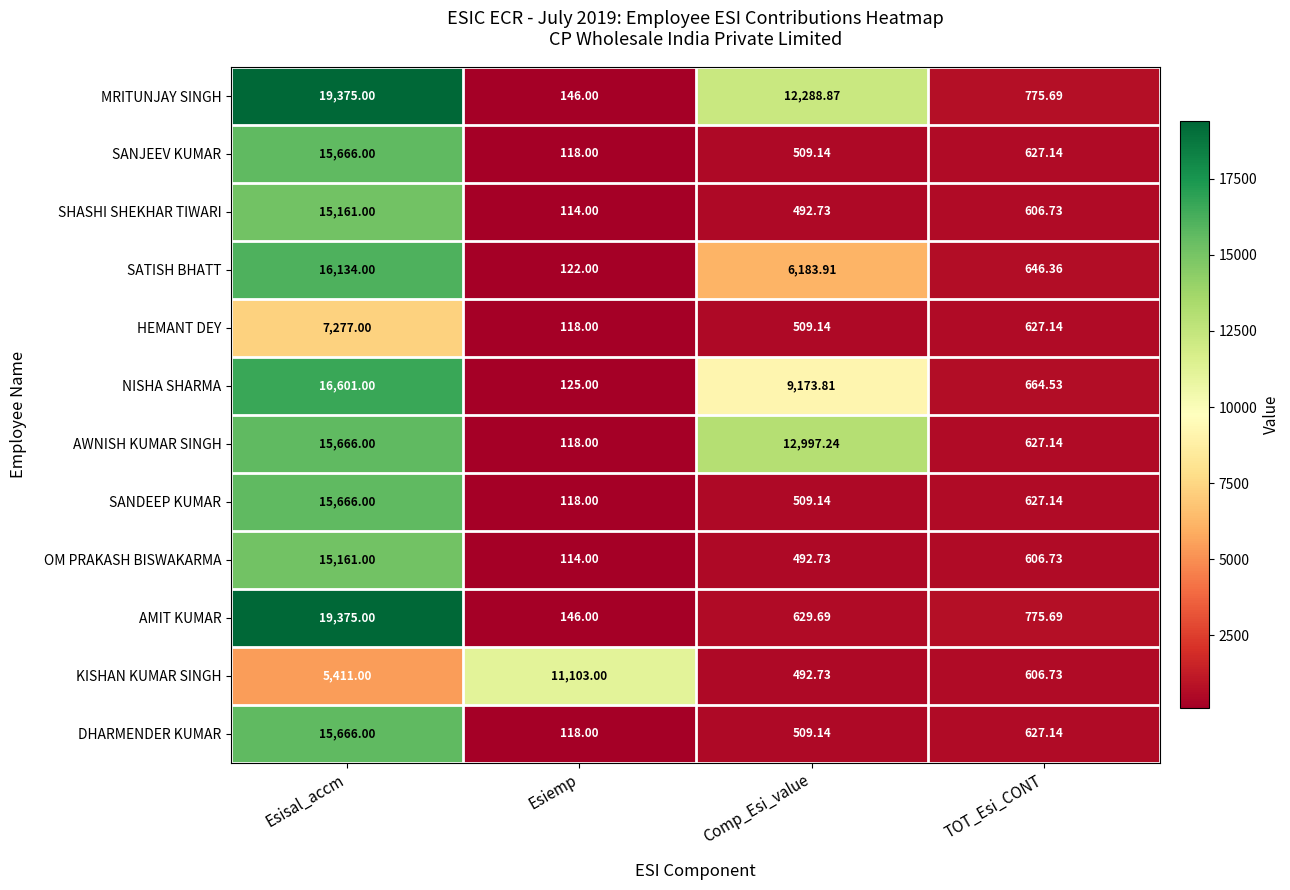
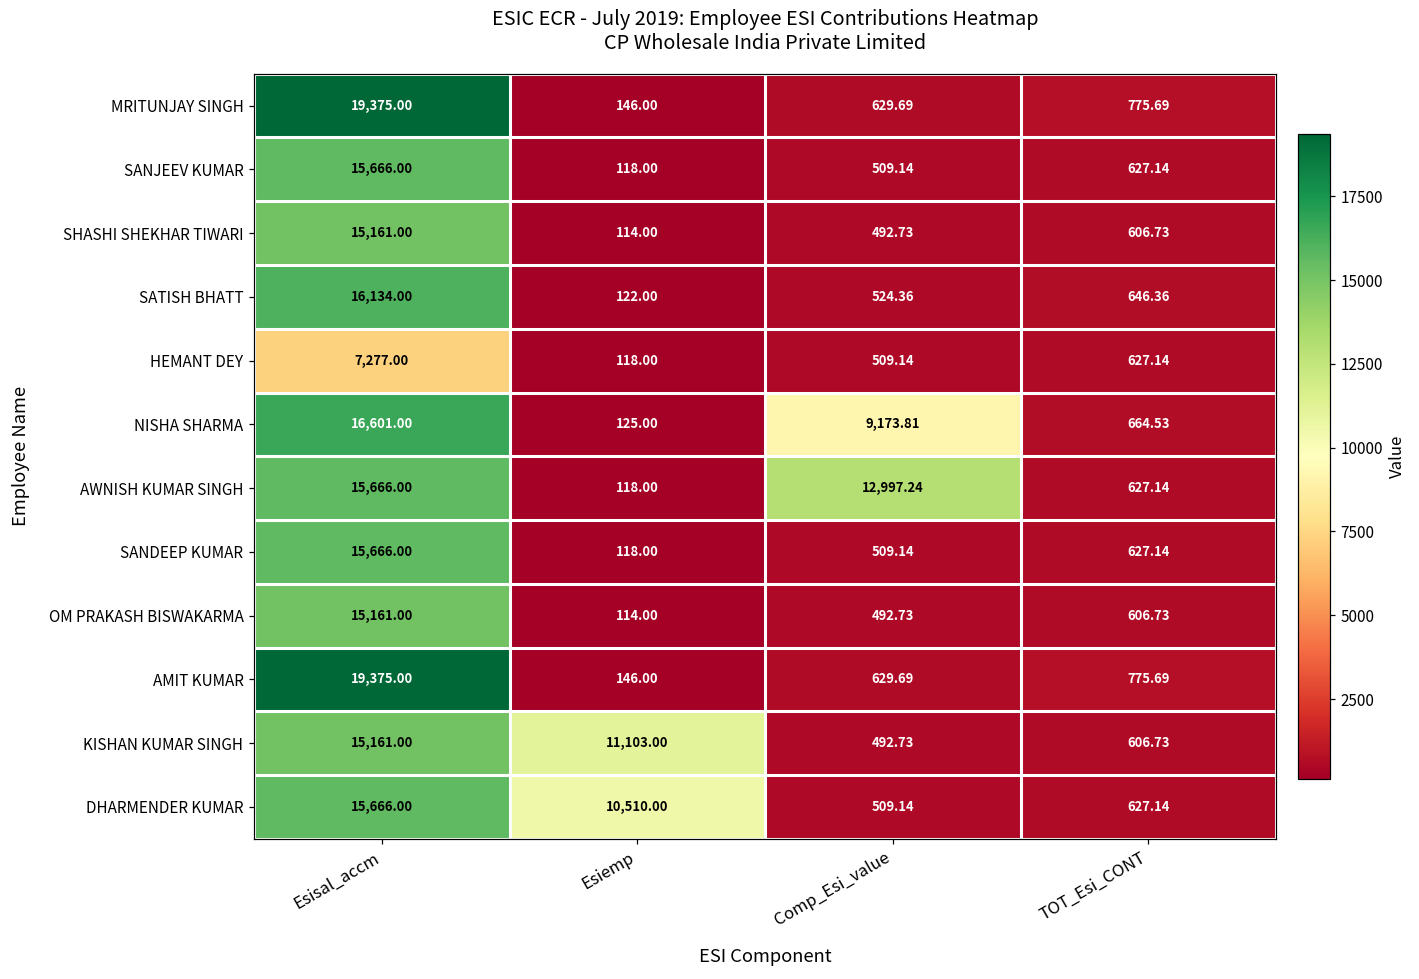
MRITUNJAY SINGH, Comp_Esi_value: 12,288.87 -> 629.69
SATISH BHATT, Comp_Esi_value: 6,183.91 -> 524.36
KISHAN KUMAR SINGH, Esisal_accm: 5,411.00 -> 15,161.00
DHARMENDER KUMAR, Esiemp: 118.00 -> 10,510.00
